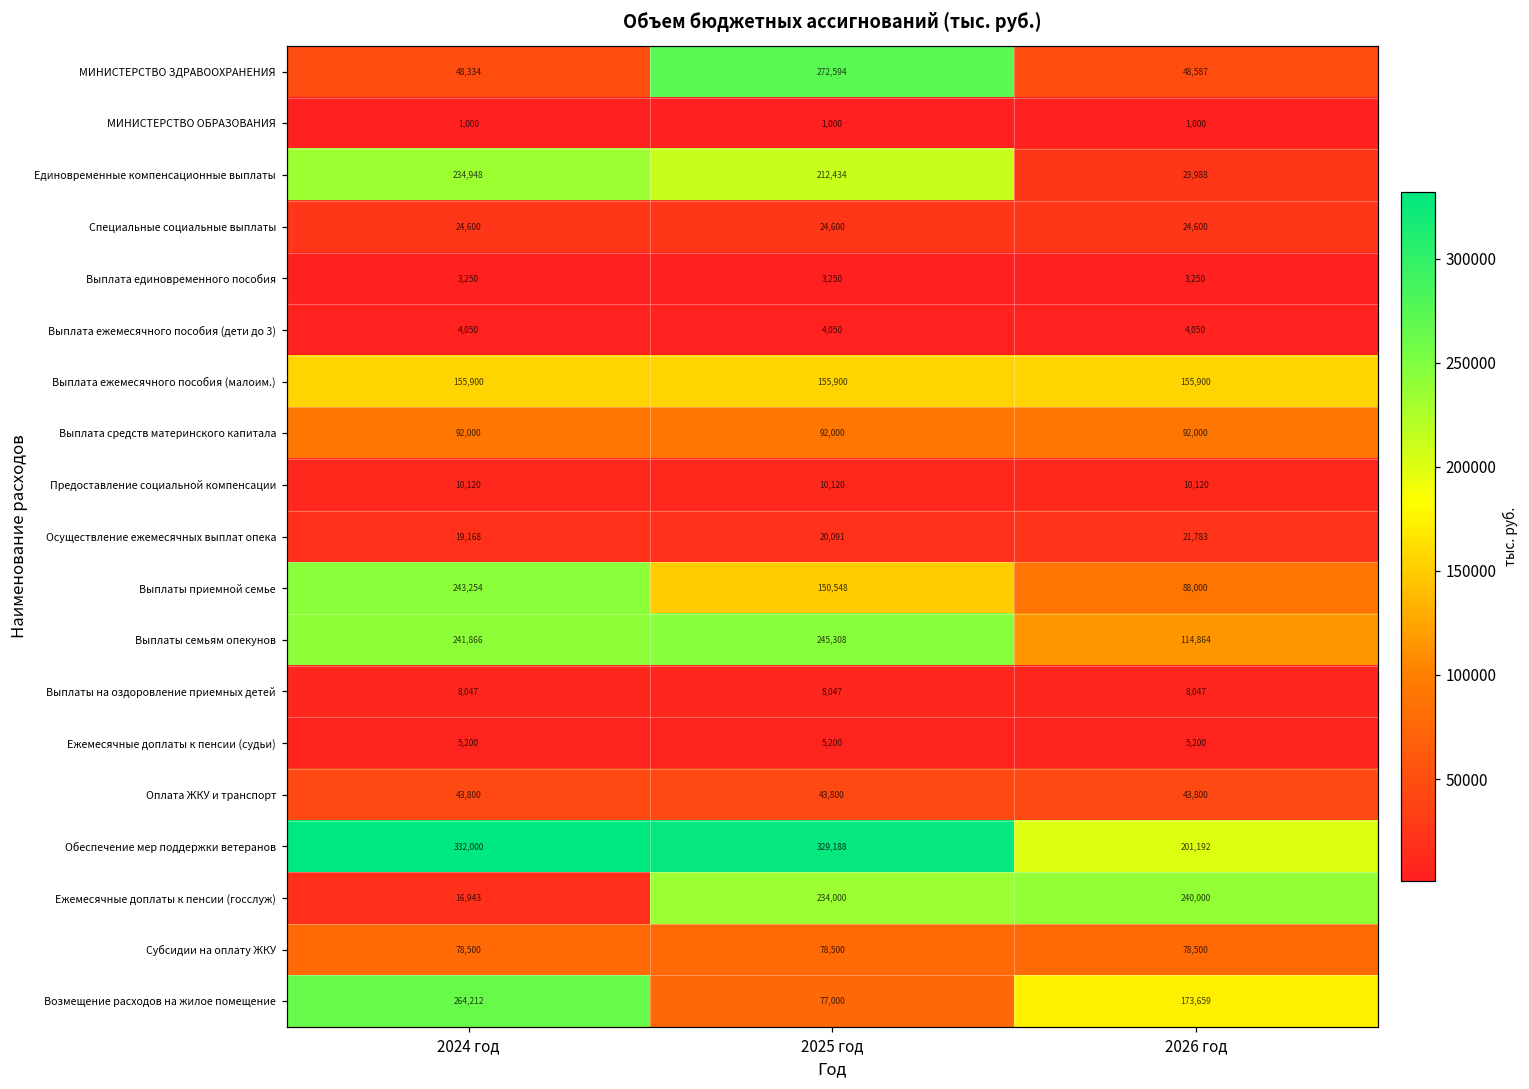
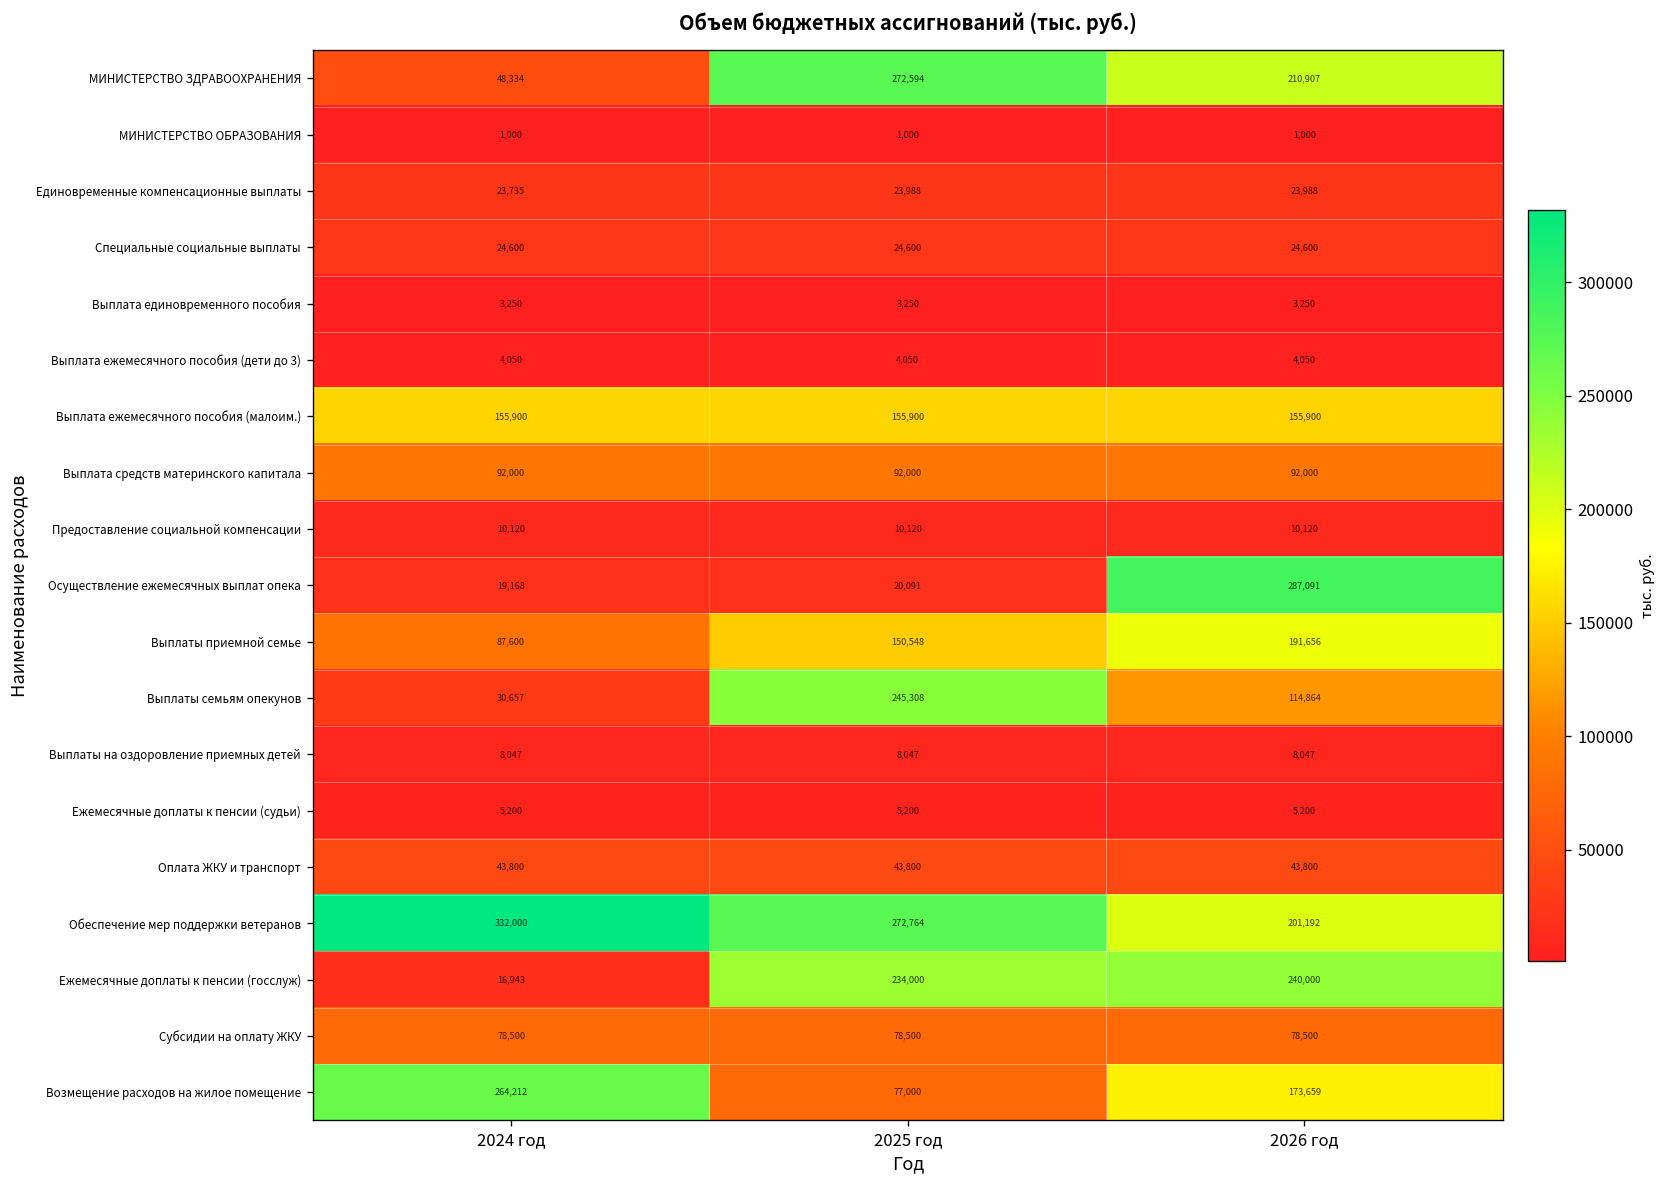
МИНИСТЕРСТВО ЗДРАВООХРАНЕНИЯ, 2026 год: 48,587 -> 210,907
Единовременные компенсационные выплаты, 2024 год: 234,948 -> 23,735
Единовременные компенсационные выплаты, 2025 год: 212,434 -> 23,988
Осуществление ежемесячных выплат опека, 2026 год: 21,783 -> 287,091
Выплаты приемной семье, 2024 год: 243,254 -> 87,600
Выплаты приемной семье, 2026 год: 88,000 -> 191,656
Выплаты семьям опекунов, 2024 год: 241,866 -> 30,657
Обеспечение мер поддержки ветеранов, 2025 год: 329,188 -> 272,764
